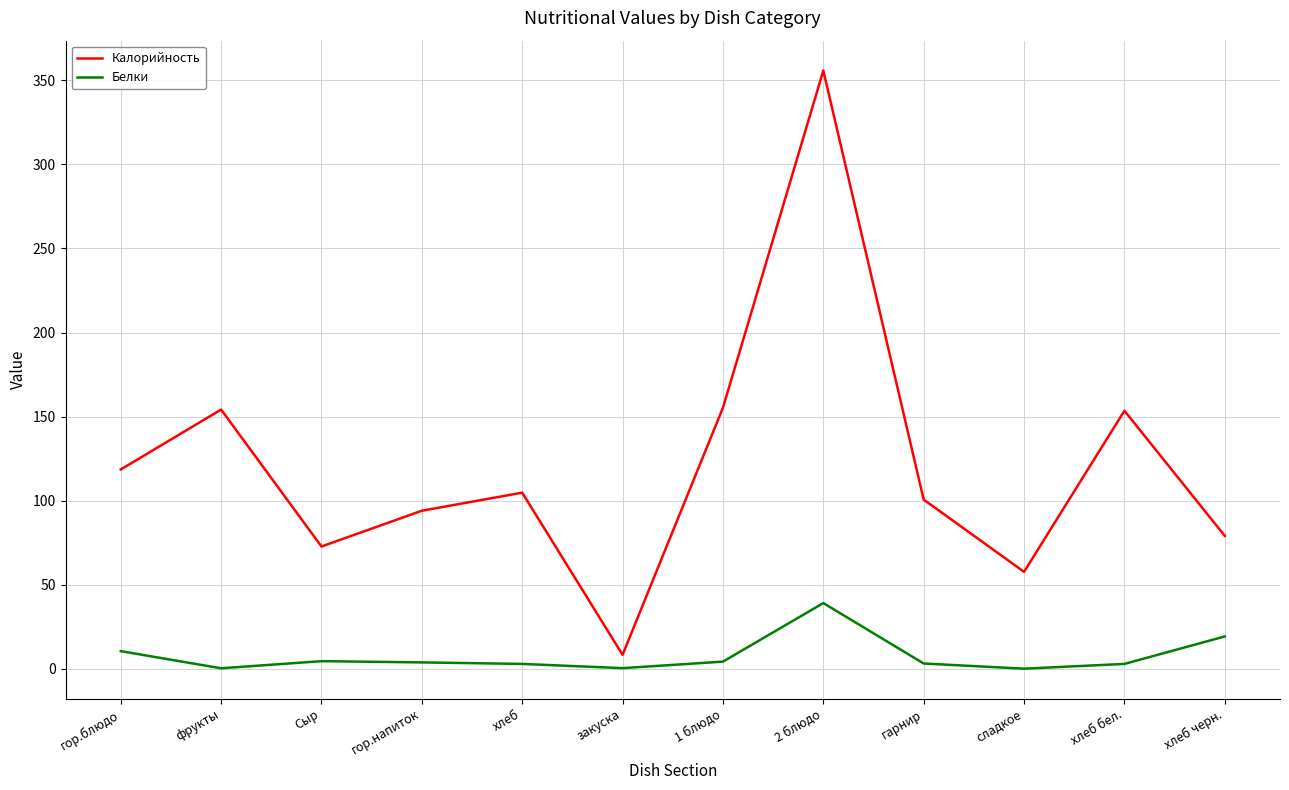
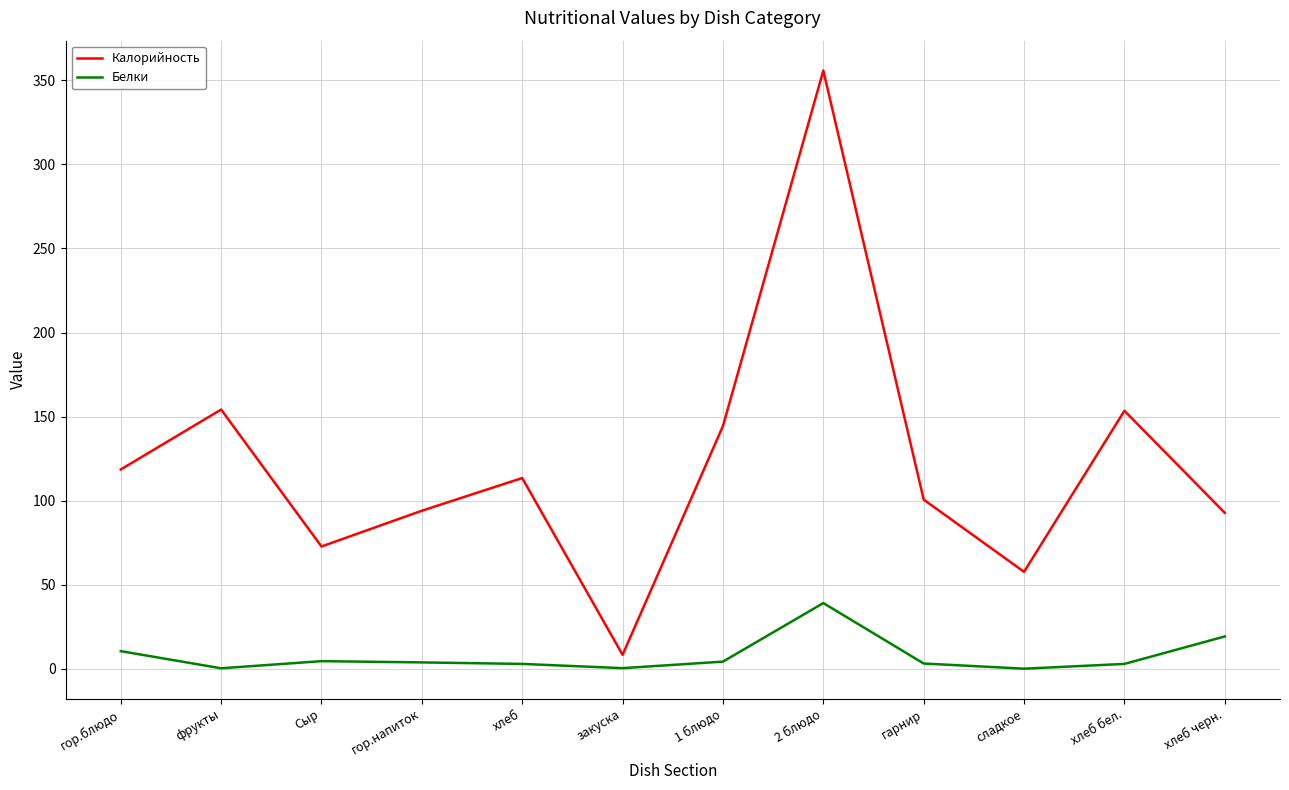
Калорийность, хлеб: 105 -> 114
Калорийность, 1 блюдо: 155 -> 144
Калорийность, хлеб черн.: 79 -> 93
